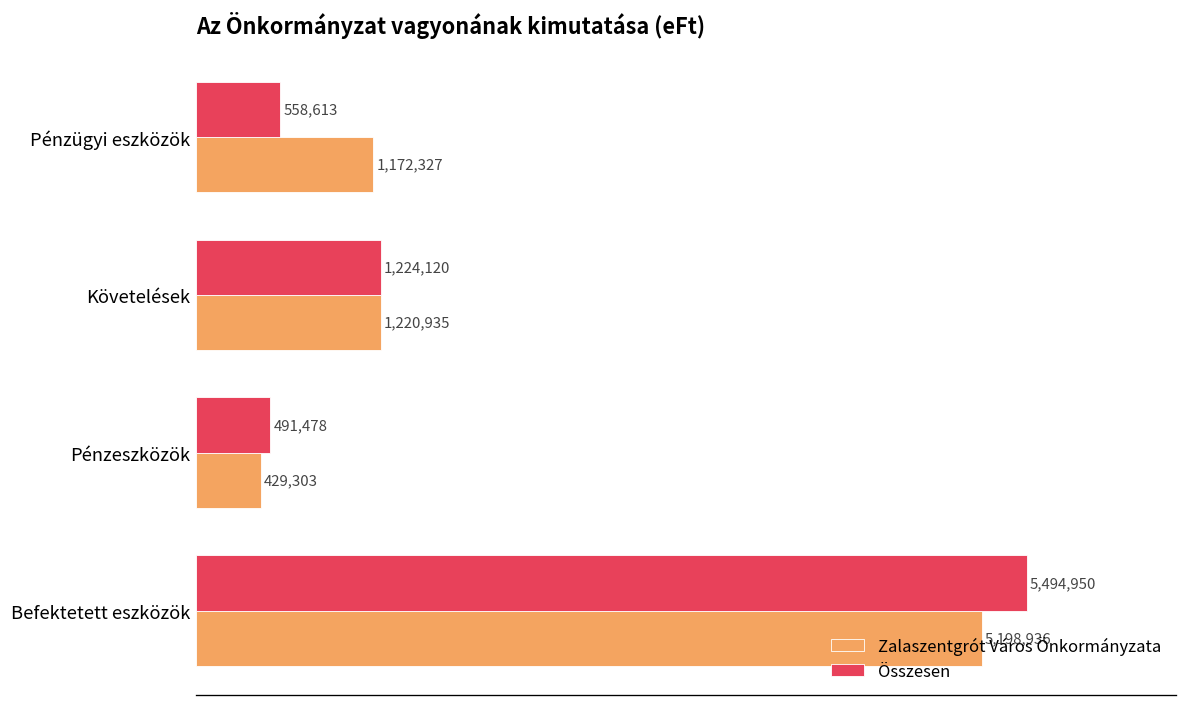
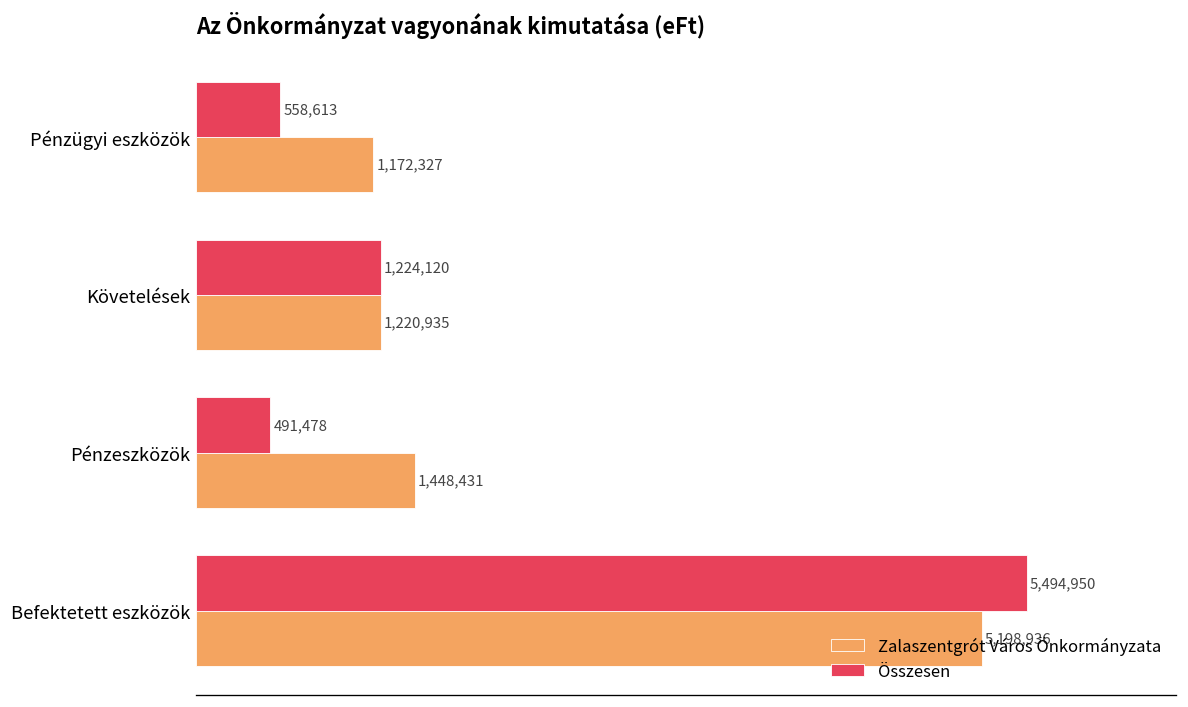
Zalaszentgrót Város Önkormányzata, Pénzeszközök: 429,303 -> 1,448,431
